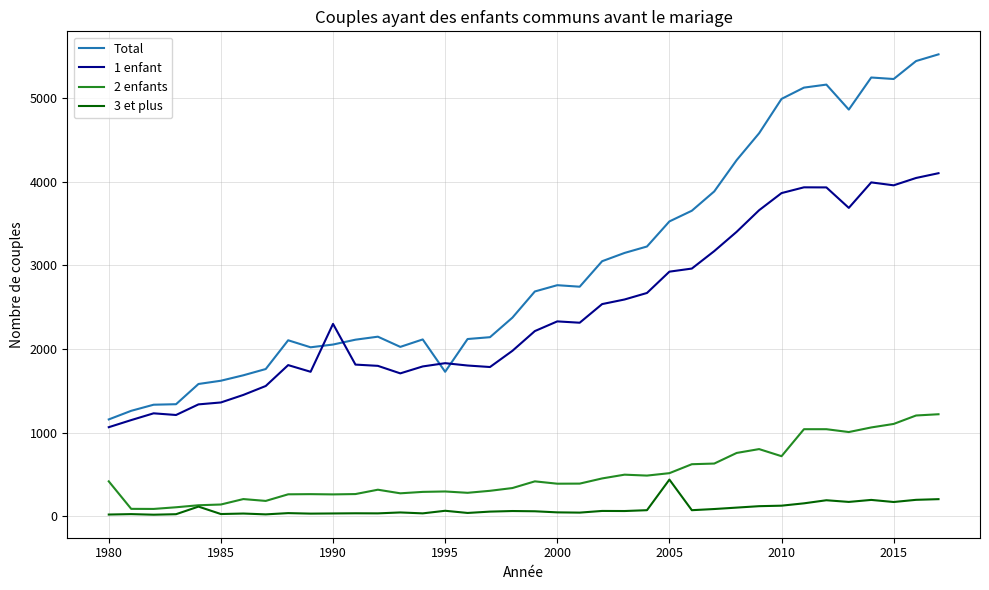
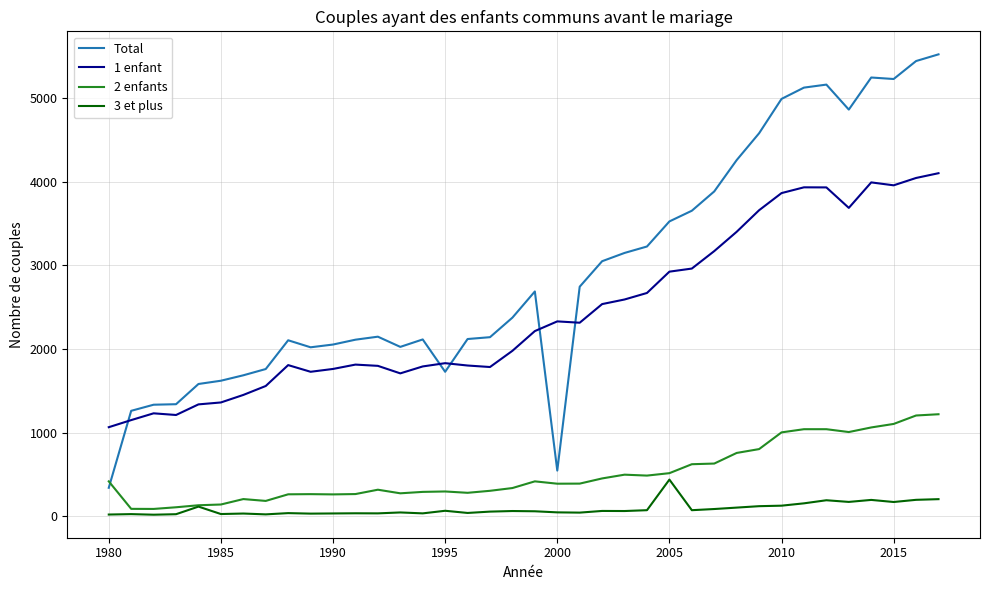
Total, 1980: 1200 -> 300
1 enfant, 1990: 2300 -> 1800
Total, 2000: 2800 -> 500
2 enfants, 2010: 700 -> 1000
